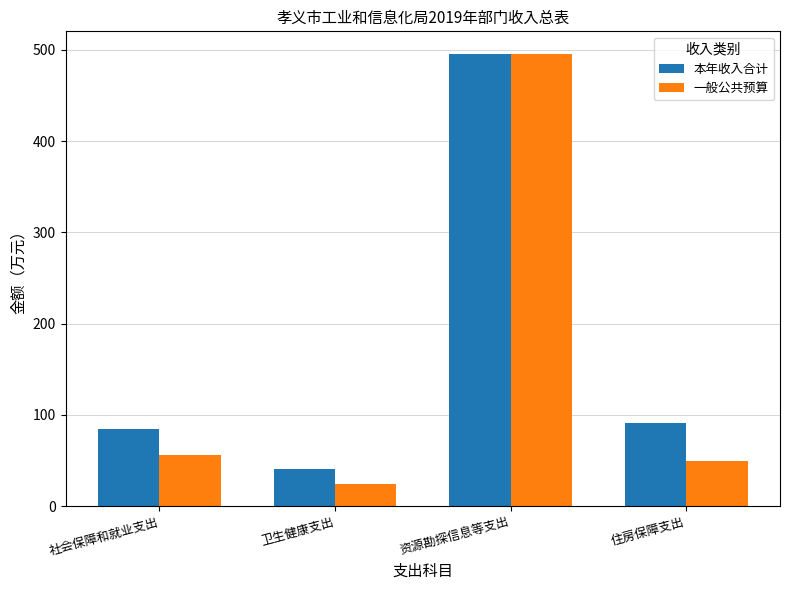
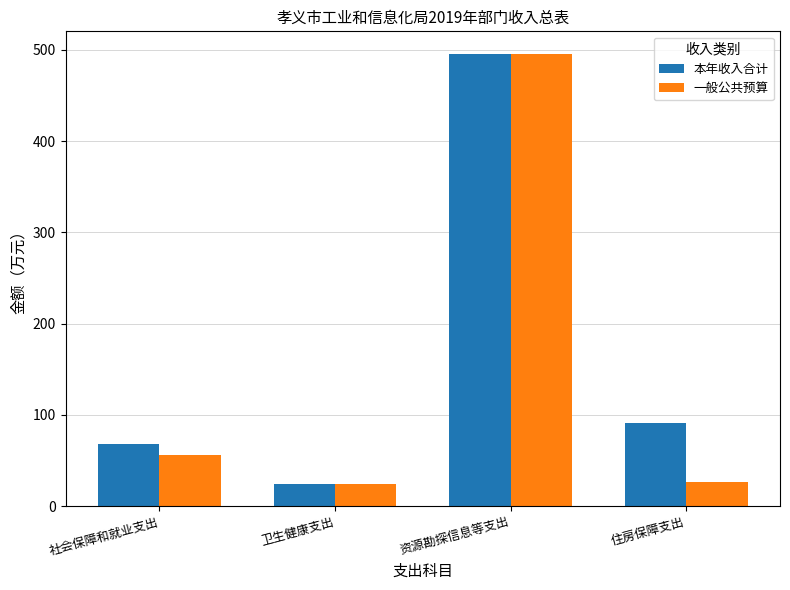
本年收入合计, 社会保障和就业支出: 80 -> 70
本年收入合计, 卫生健康支出: 40 -> 20
一般公共预算, 住房保障支出: 50 -> 30
